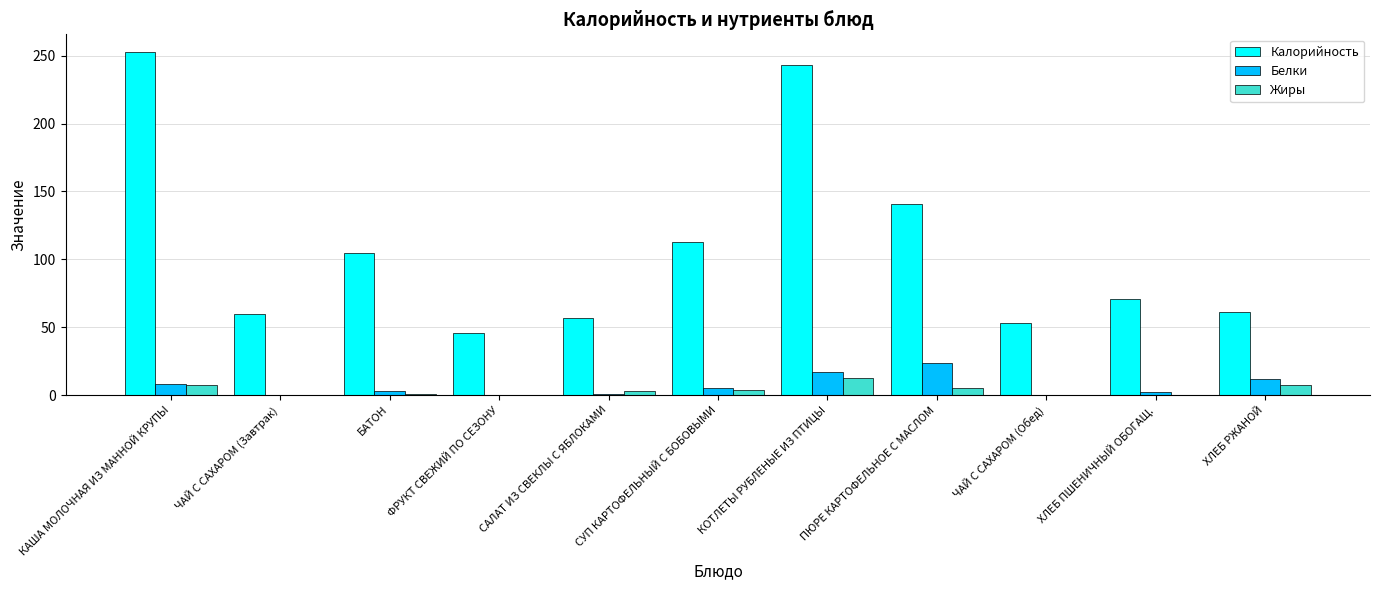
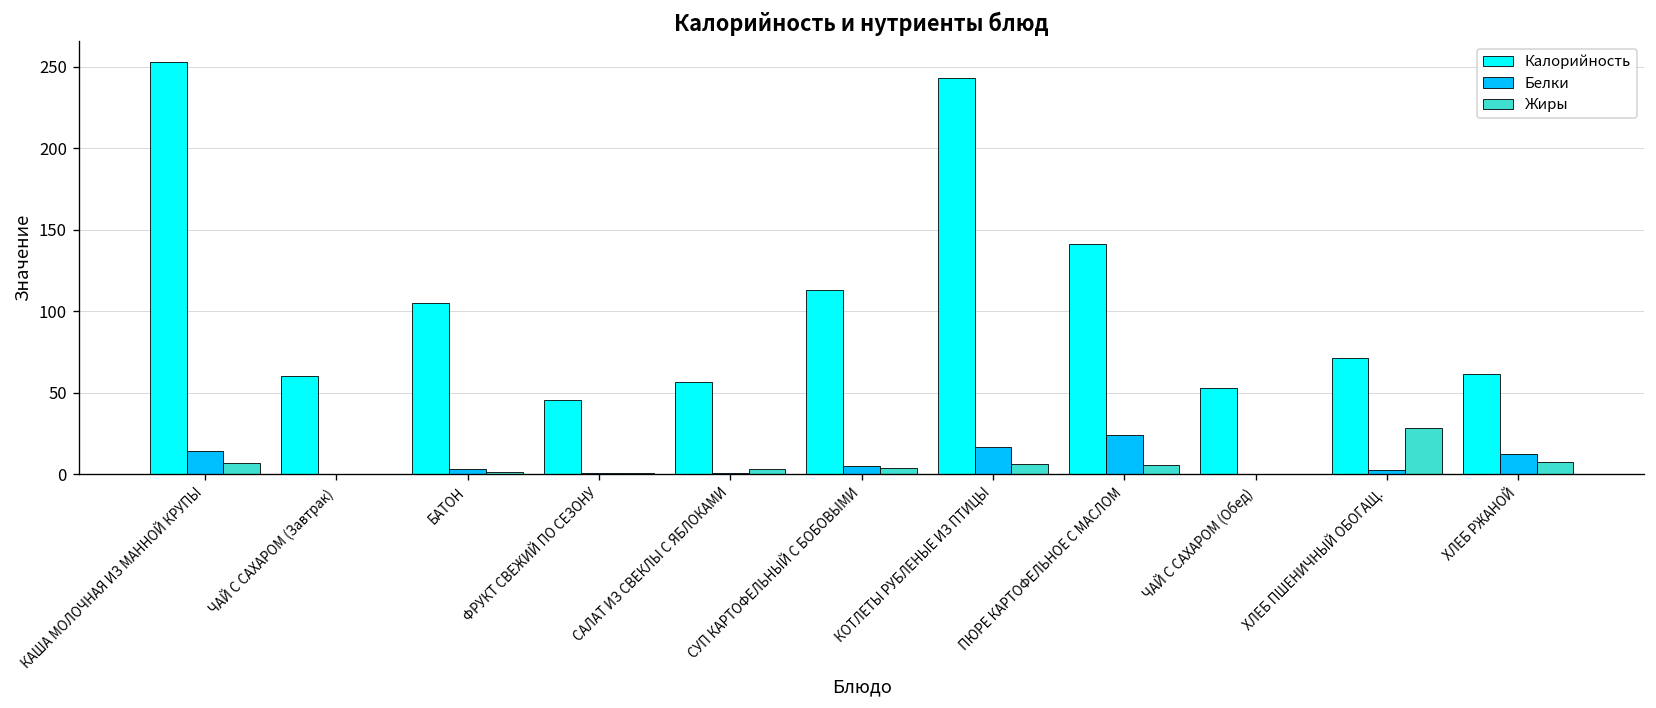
Белки, КАША МОЛОЧНАЯ ИЗ МАННОЙ КРУПЫ: 8 -> 14
Жиры, КОТЛЕТЫ РУБЛЕНЫЕ ИЗ ПТИЦЫ: 13 -> 6
Жиры, ХЛЕБ ПШЕНИЧНЫЙ ОБОГАЩ.: 0 -> 28
